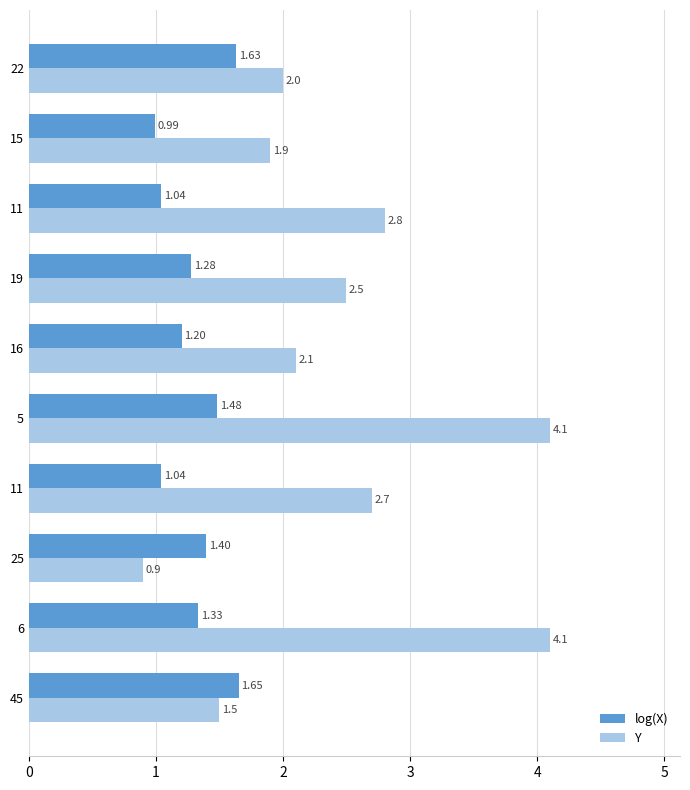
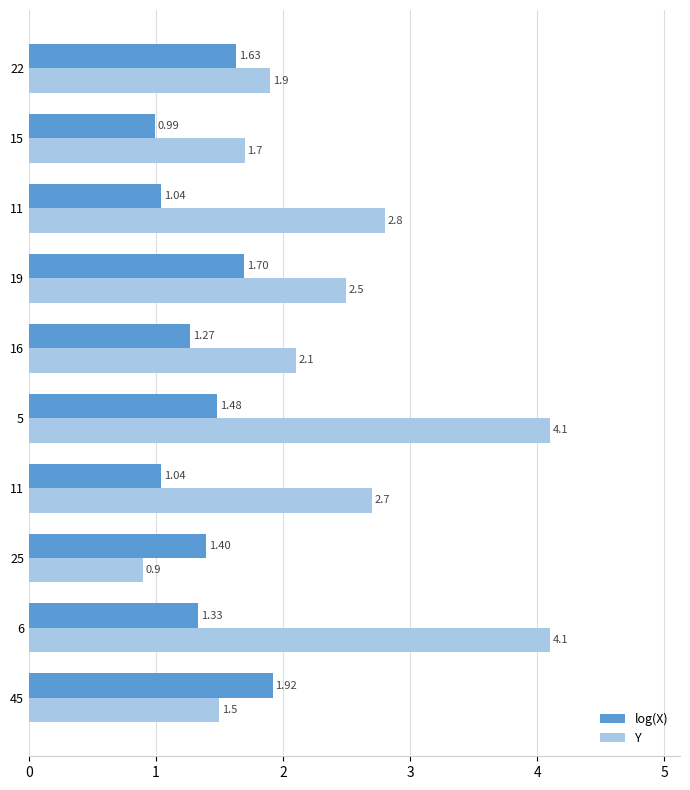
Y, 22: 2.0 -> 1.9
Y, 15: 1.9 -> 1.7
log(X), 19: 1.28 -> 1.70
log(X), 16: 1.20 -> 1.27
log(X), 45: 1.65 -> 1.92
